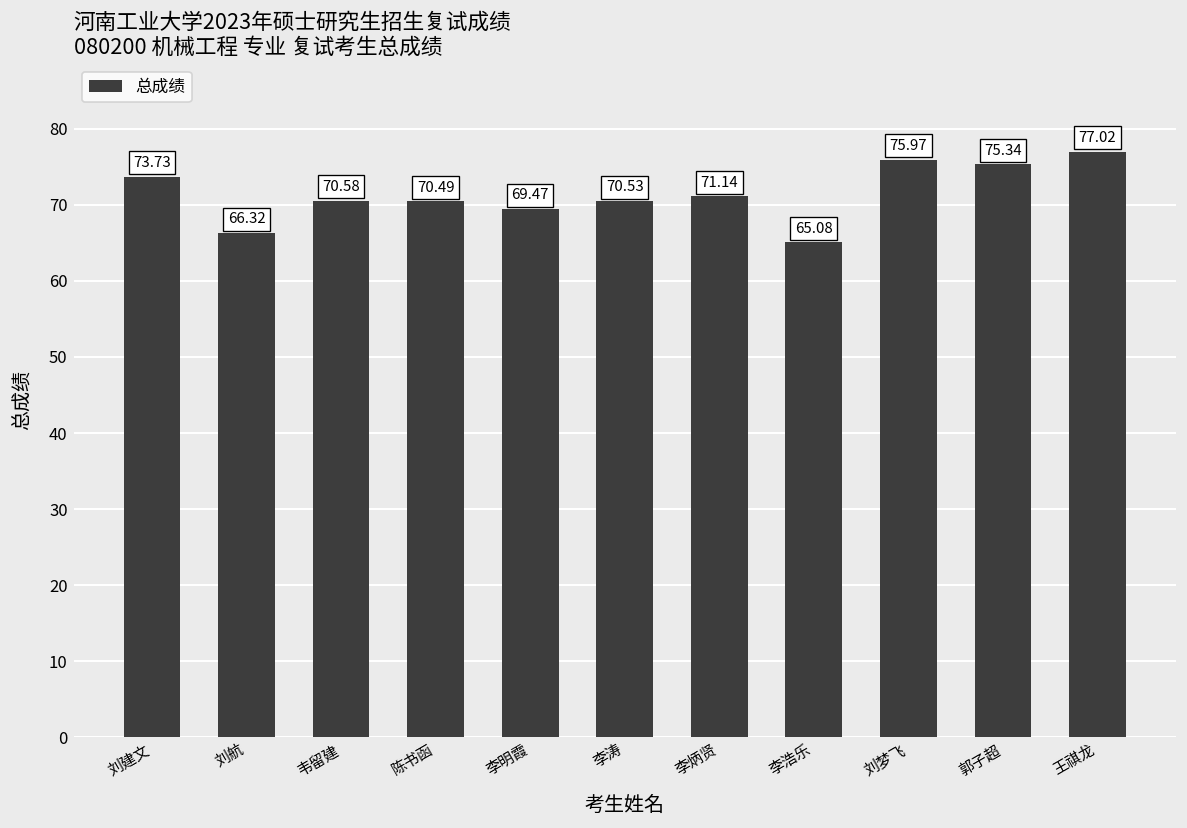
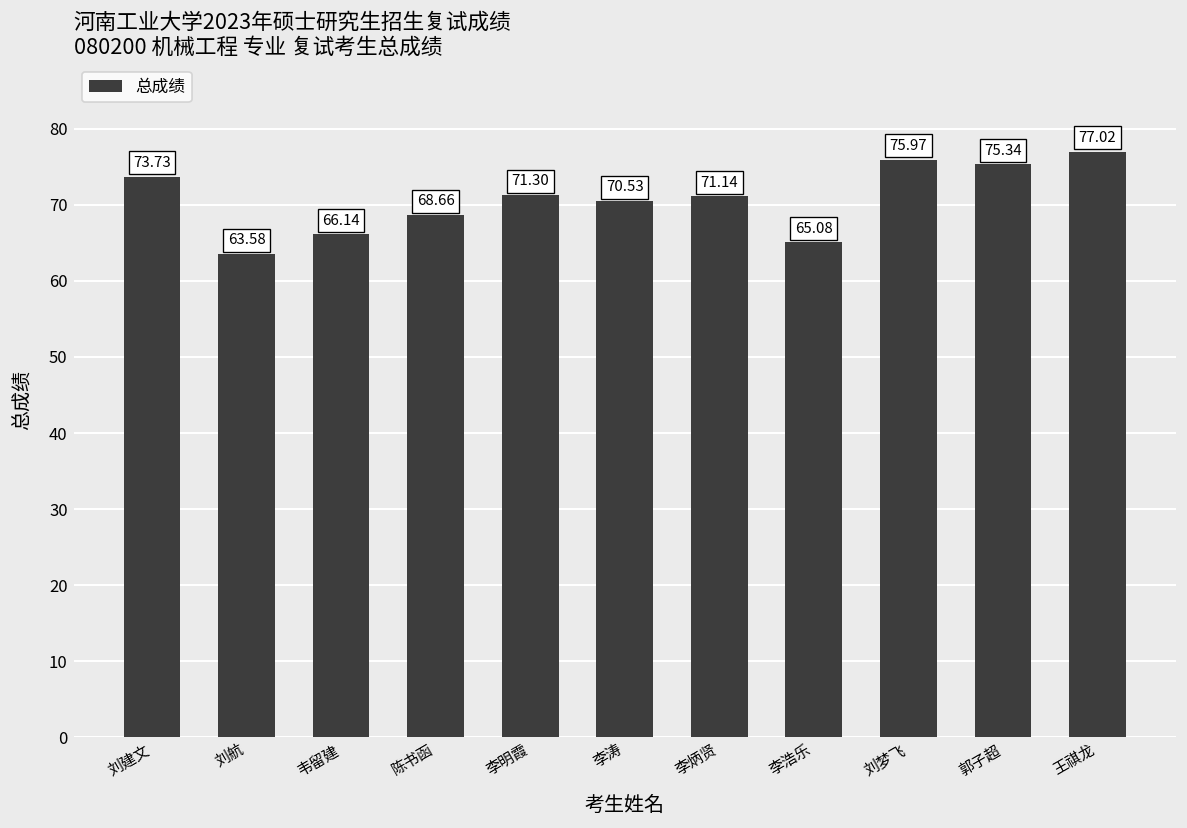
刘航: 66.32 -> 63.58
韦留建: 70.58 -> 66.14
陈书函: 70.49 -> 68.66
李明霞: 69.47 -> 71.30
